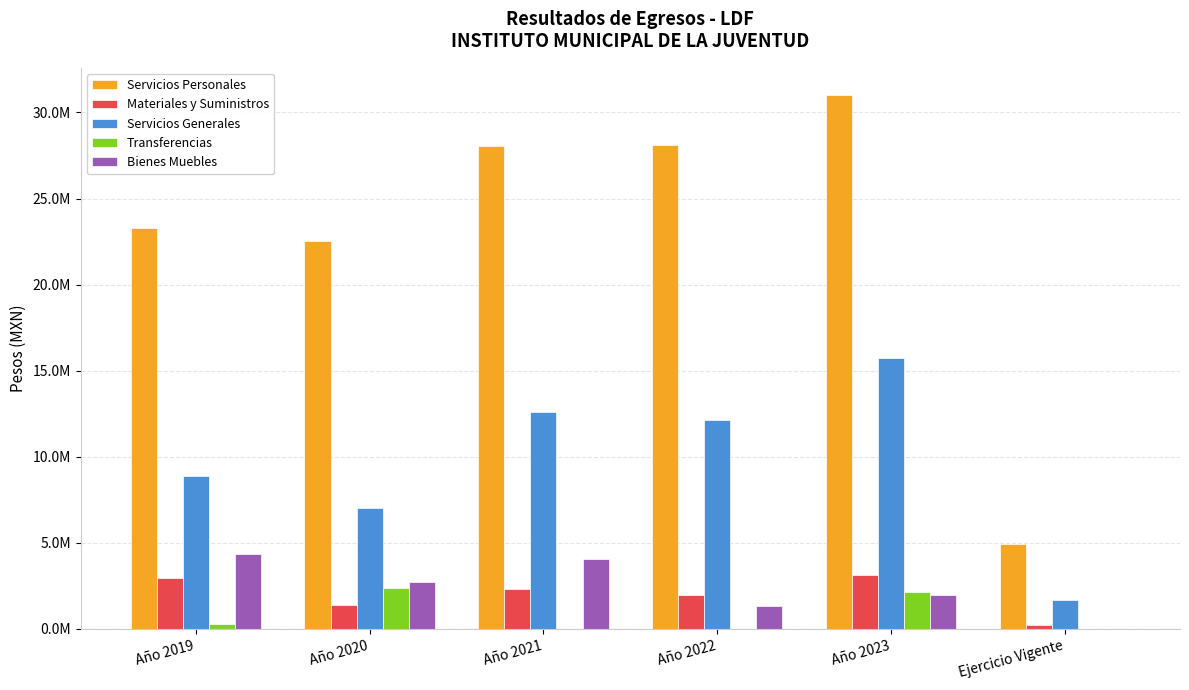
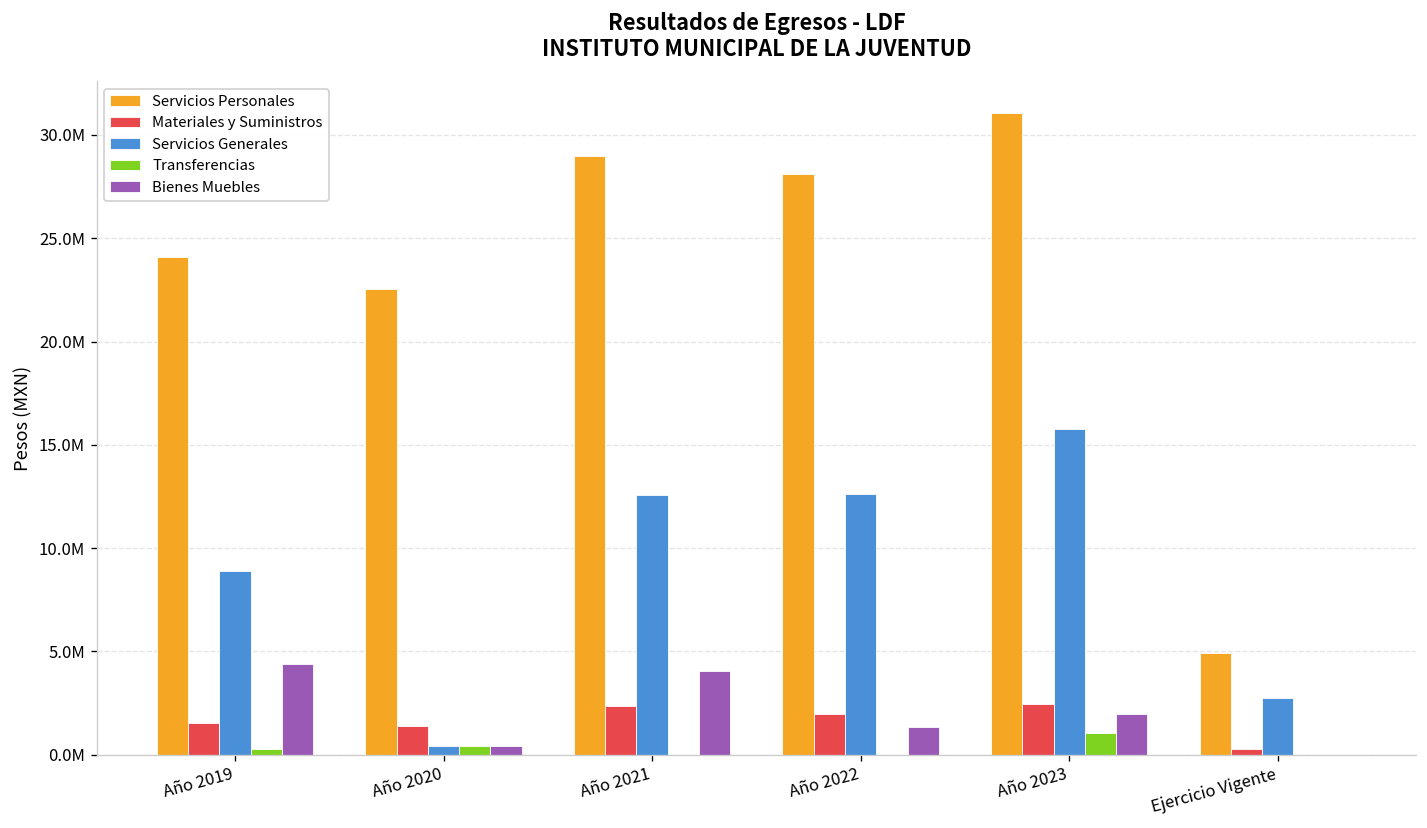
Servicios Personales, Año 2019: 23300000 -> 24100000
Materiales y Suministros, Año 2019: 3000000 -> 1600000
Servicios Generales, Año 2020: 7000000 -> 400000
Transferencias, Año 2020: 2400000 -> 400000
Bienes Muebles, Año 2020: 2700000 -> 400000
Servicios Personales, Año 2021: 28100000 -> 29000000
Servicios Generales, Año 2022: 12100000 -> 12600000
Materiales y Suministros, Año 2023: 3100000 -> 2500000
Transferencias, Año 2023: 2100000 -> 1000000
Servicios Generales, Ejercicio Vigente: 1700000 -> 2800000
